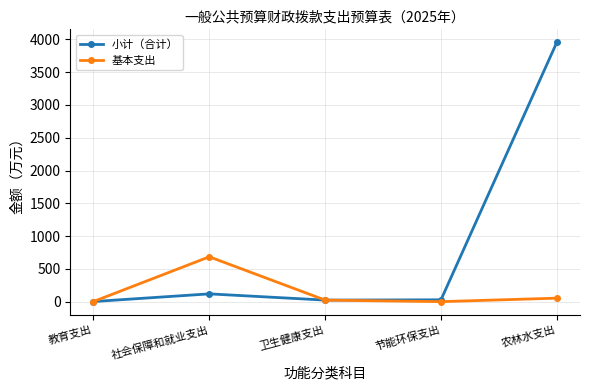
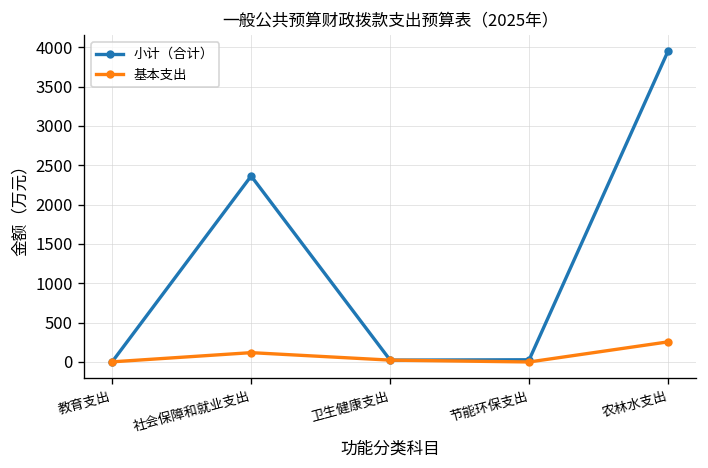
小计（合计）, 社会保障和就业支出: 100 -> 2400
基本支出, 社会保障和就业支出: 700 -> 100
基本支出, 农林水支出: 100 -> 300
